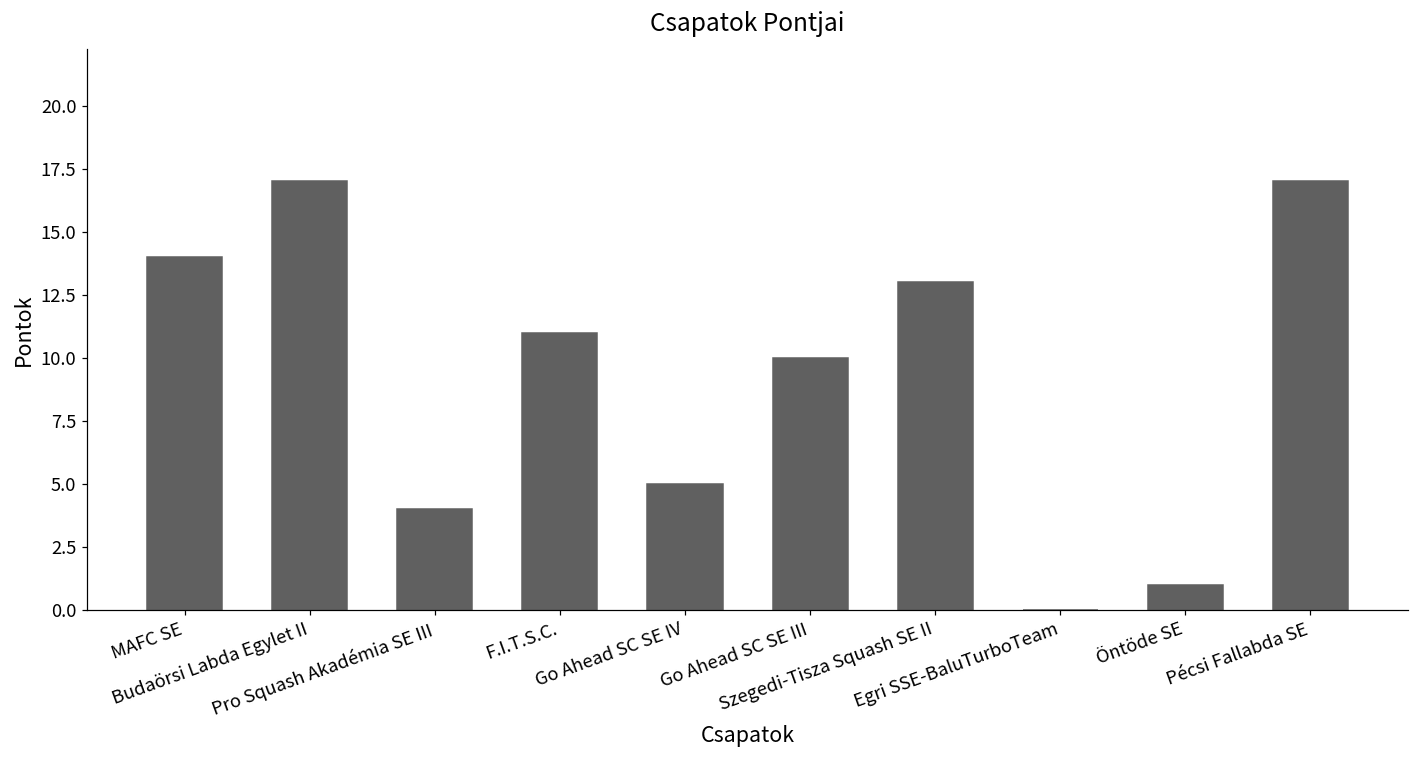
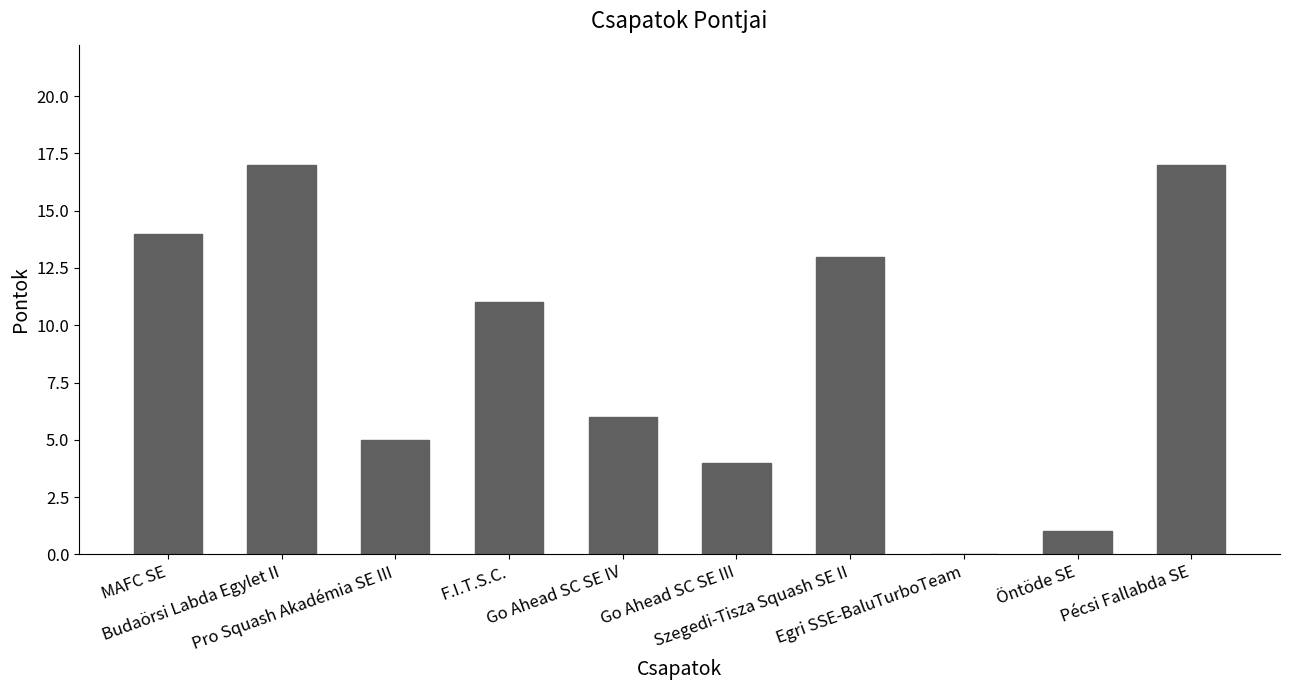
Pro Squash Akadémia SE III: 4 -> 5
Go Ahead SC SE IV: 5 -> 6
Go Ahead SC SE III: 10 -> 4
